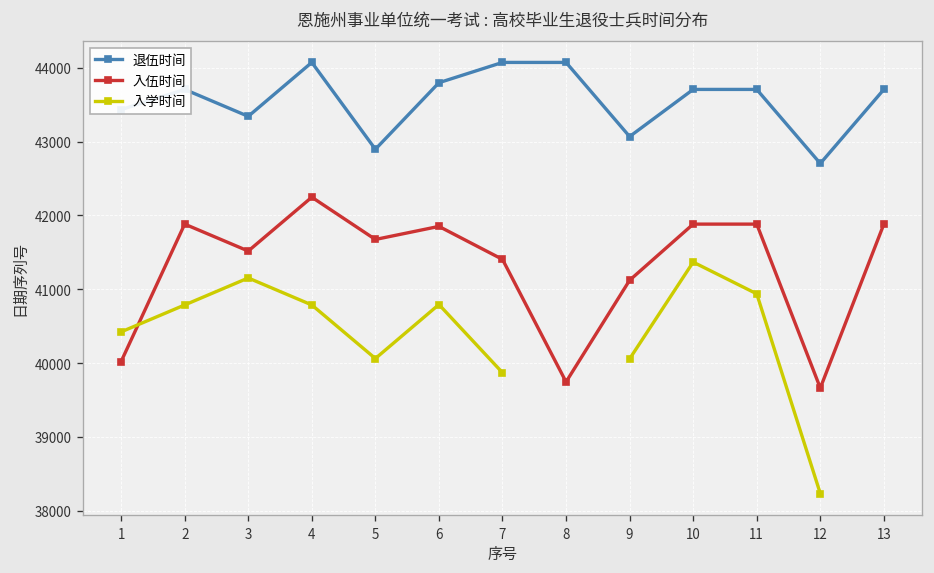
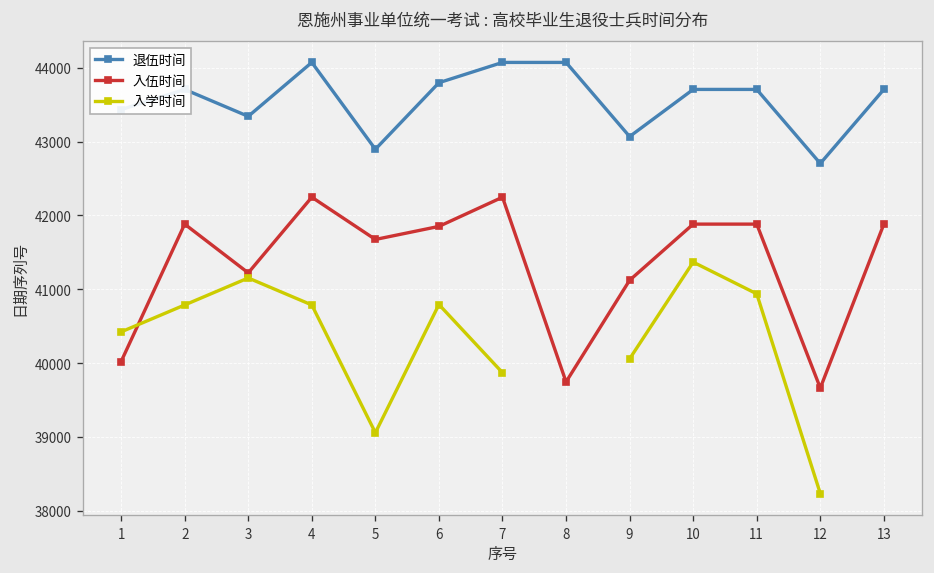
入伍时间, 3: 41500 -> 41200
入学时间, 5: 40100 -> 39100
入伍时间, 7: 41400 -> 42200
